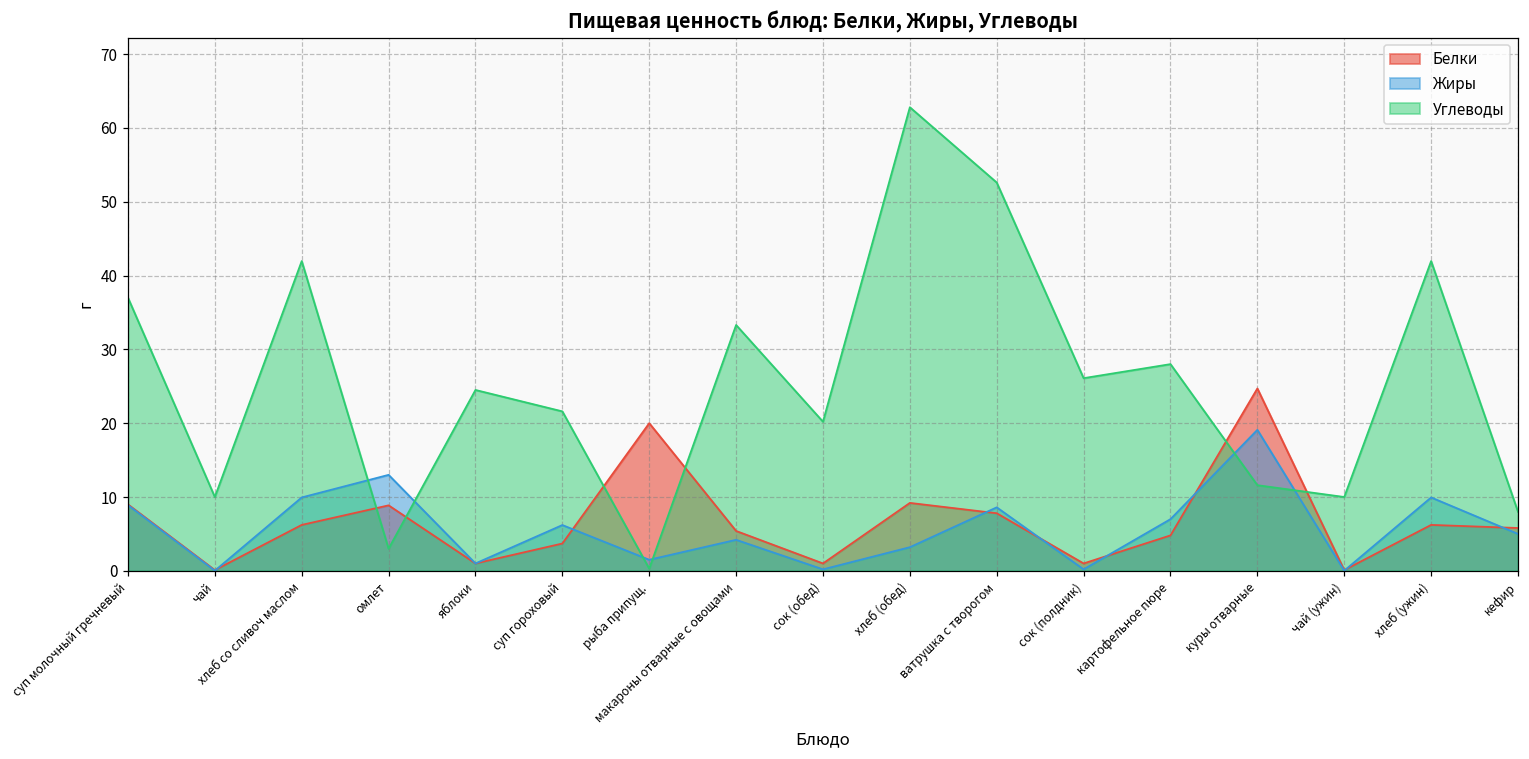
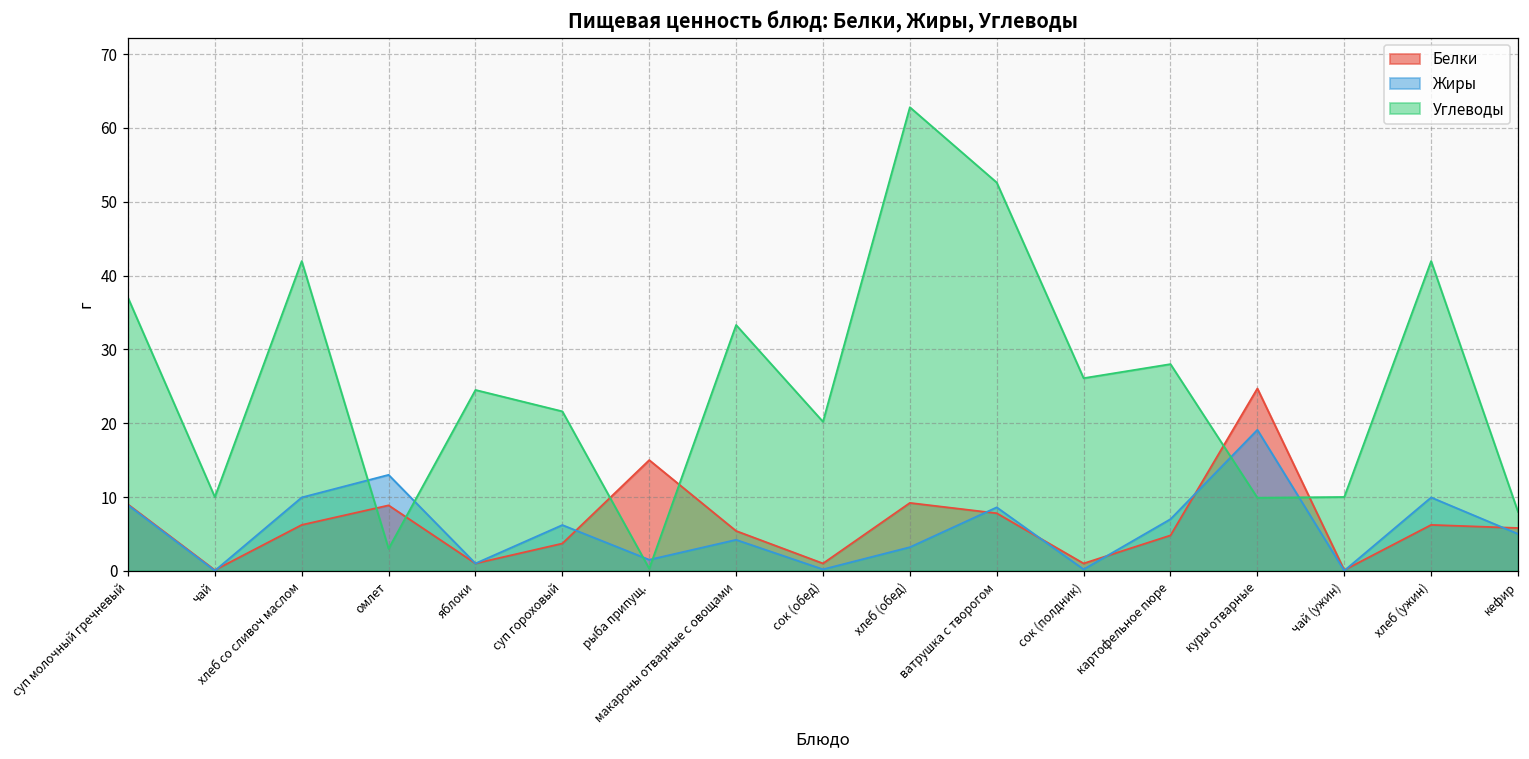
Белки, рыба припущ.: 20 -> 15
Углеводы, куры отварные: 12 -> 10
